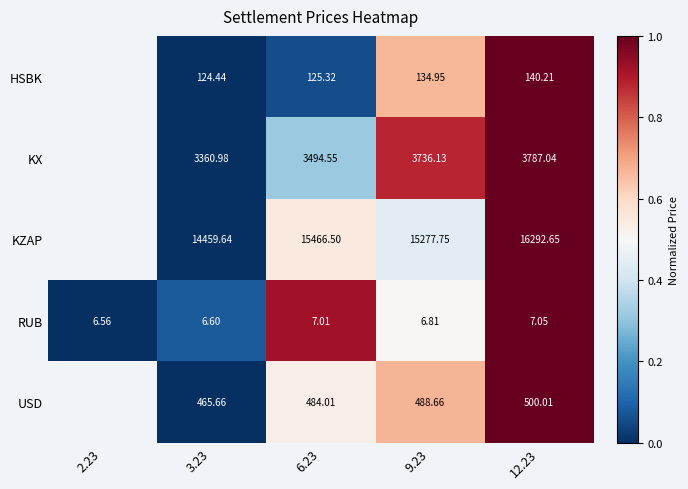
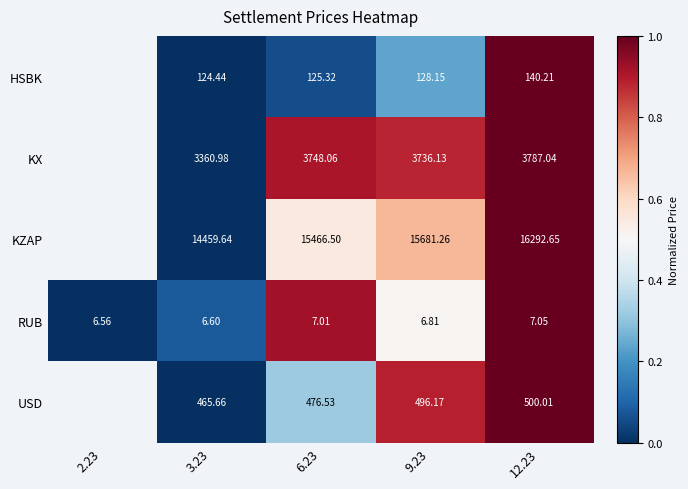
HSBK, 9.23: 134.95 -> 128.15
KX, 6.23: 3494.55 -> 3748.06
KZAP, 9.23: 15277.75 -> 15681.26
USD, 6.23: 484.01 -> 476.53
USD, 9.23: 488.66 -> 496.17
